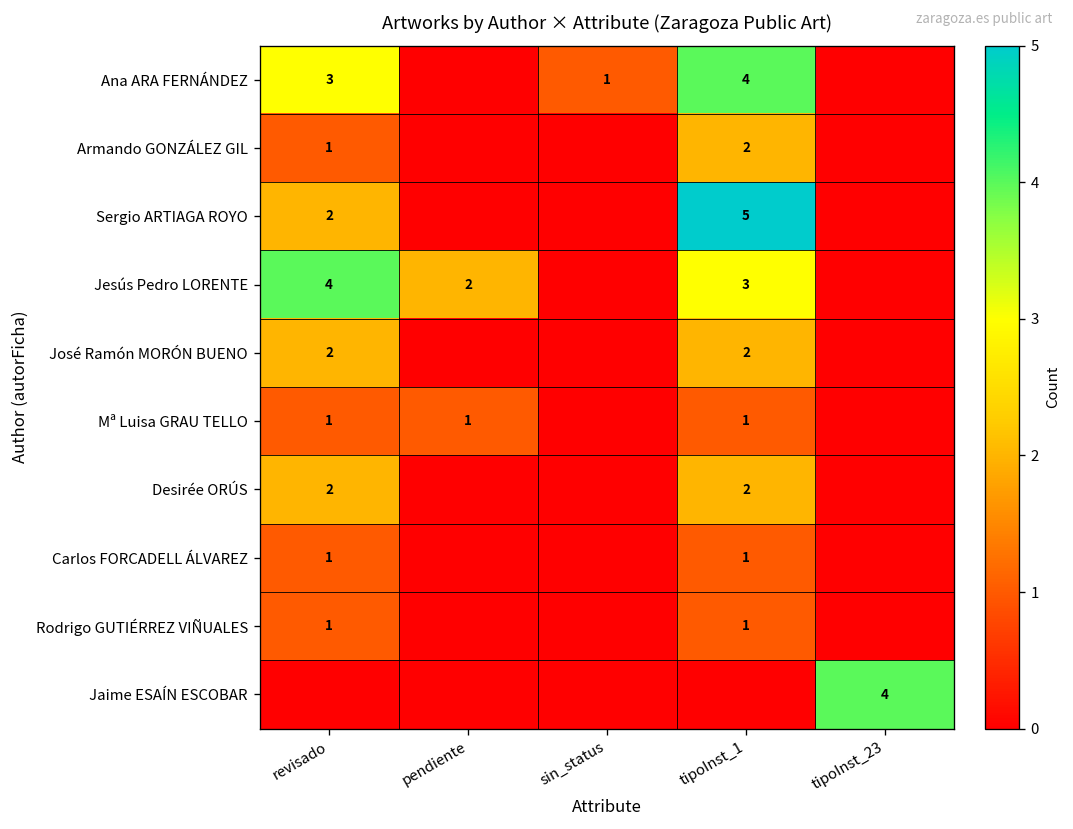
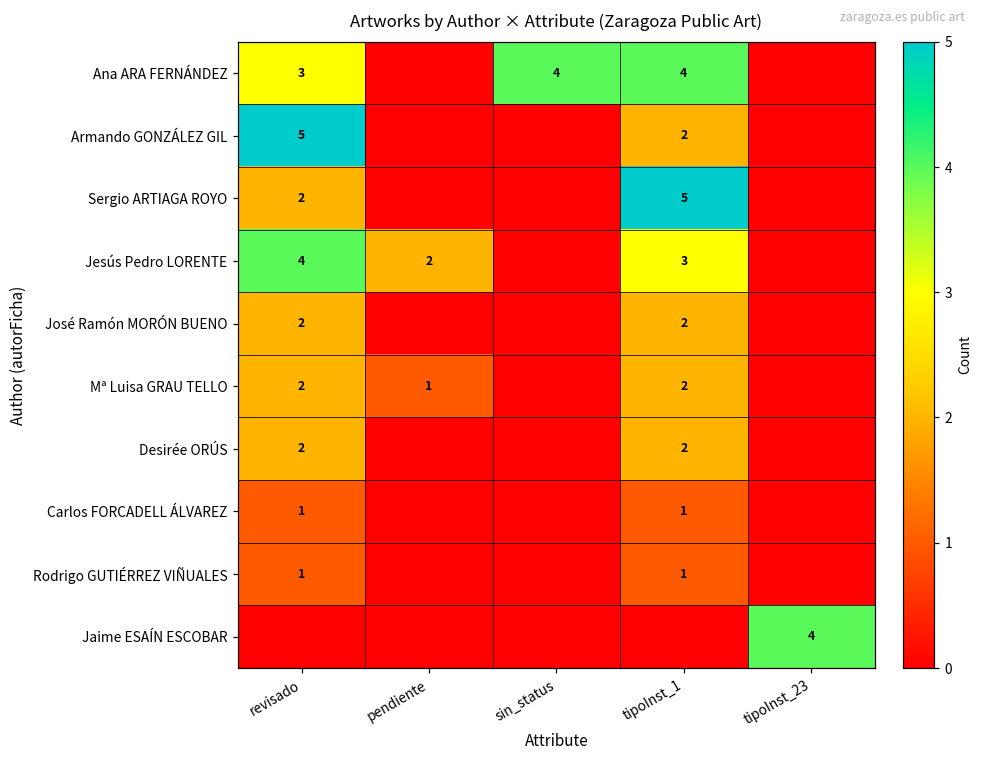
Ana ARA FERNÁNDEZ, sin_status: 1 -> 4
Armando GONZÁLEZ GIL, revisado: 1 -> 5
Mª Luisa GRAU TELLO, revisado: 1 -> 2
Mª Luisa GRAU TELLO, tipoInst_1: 1 -> 2
